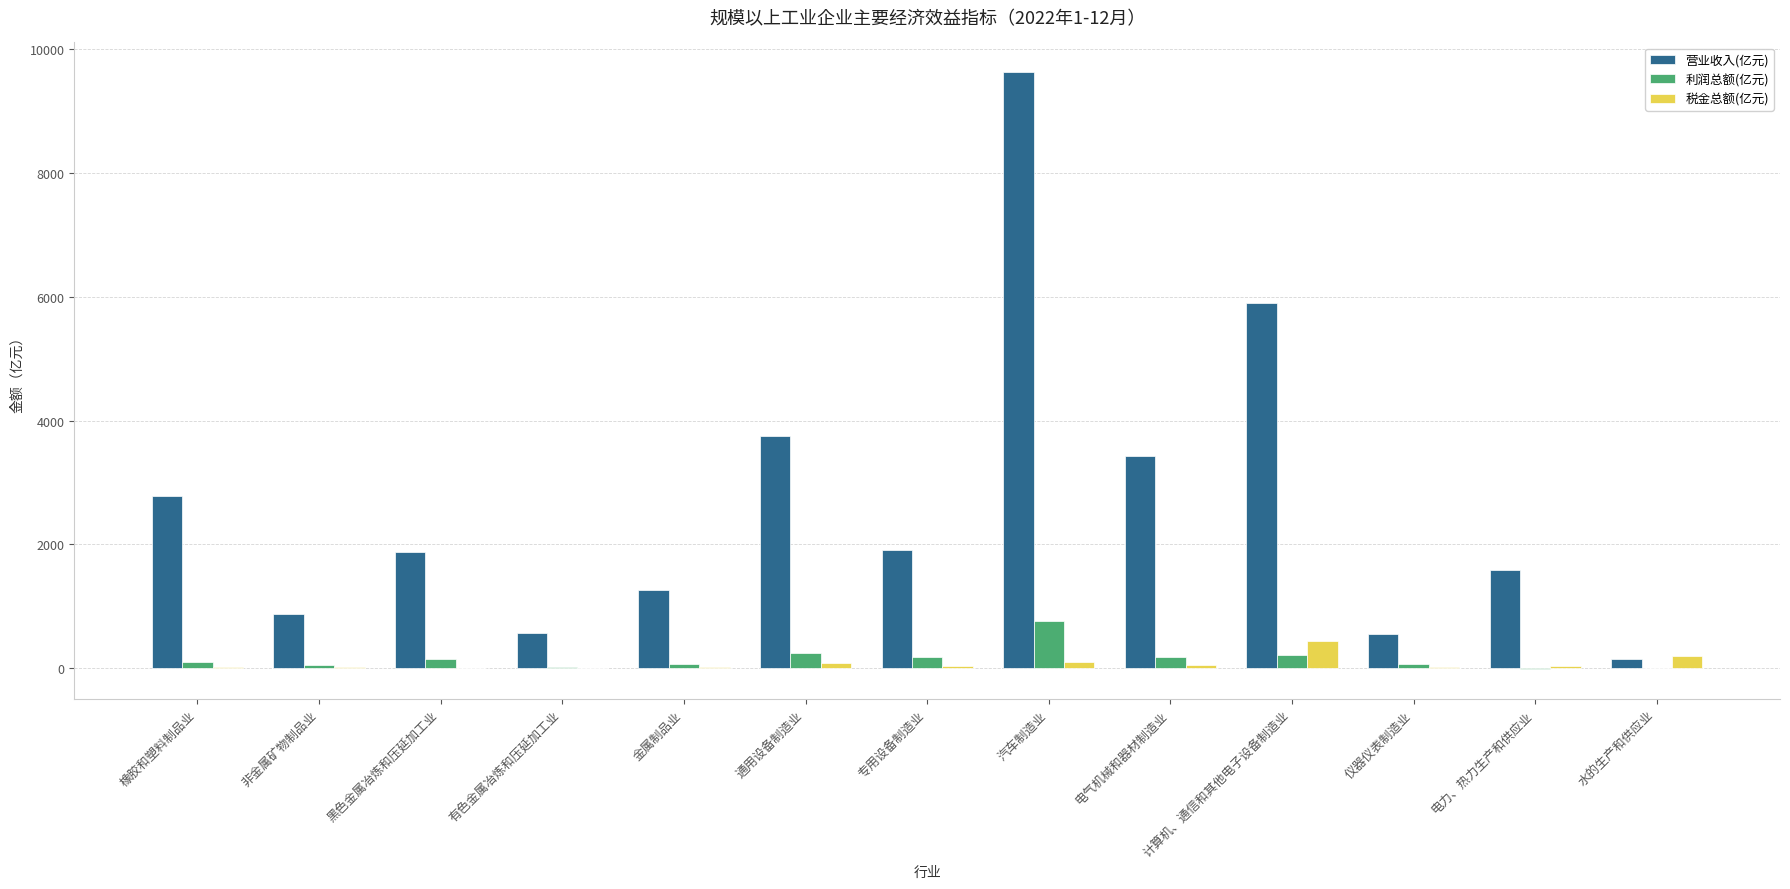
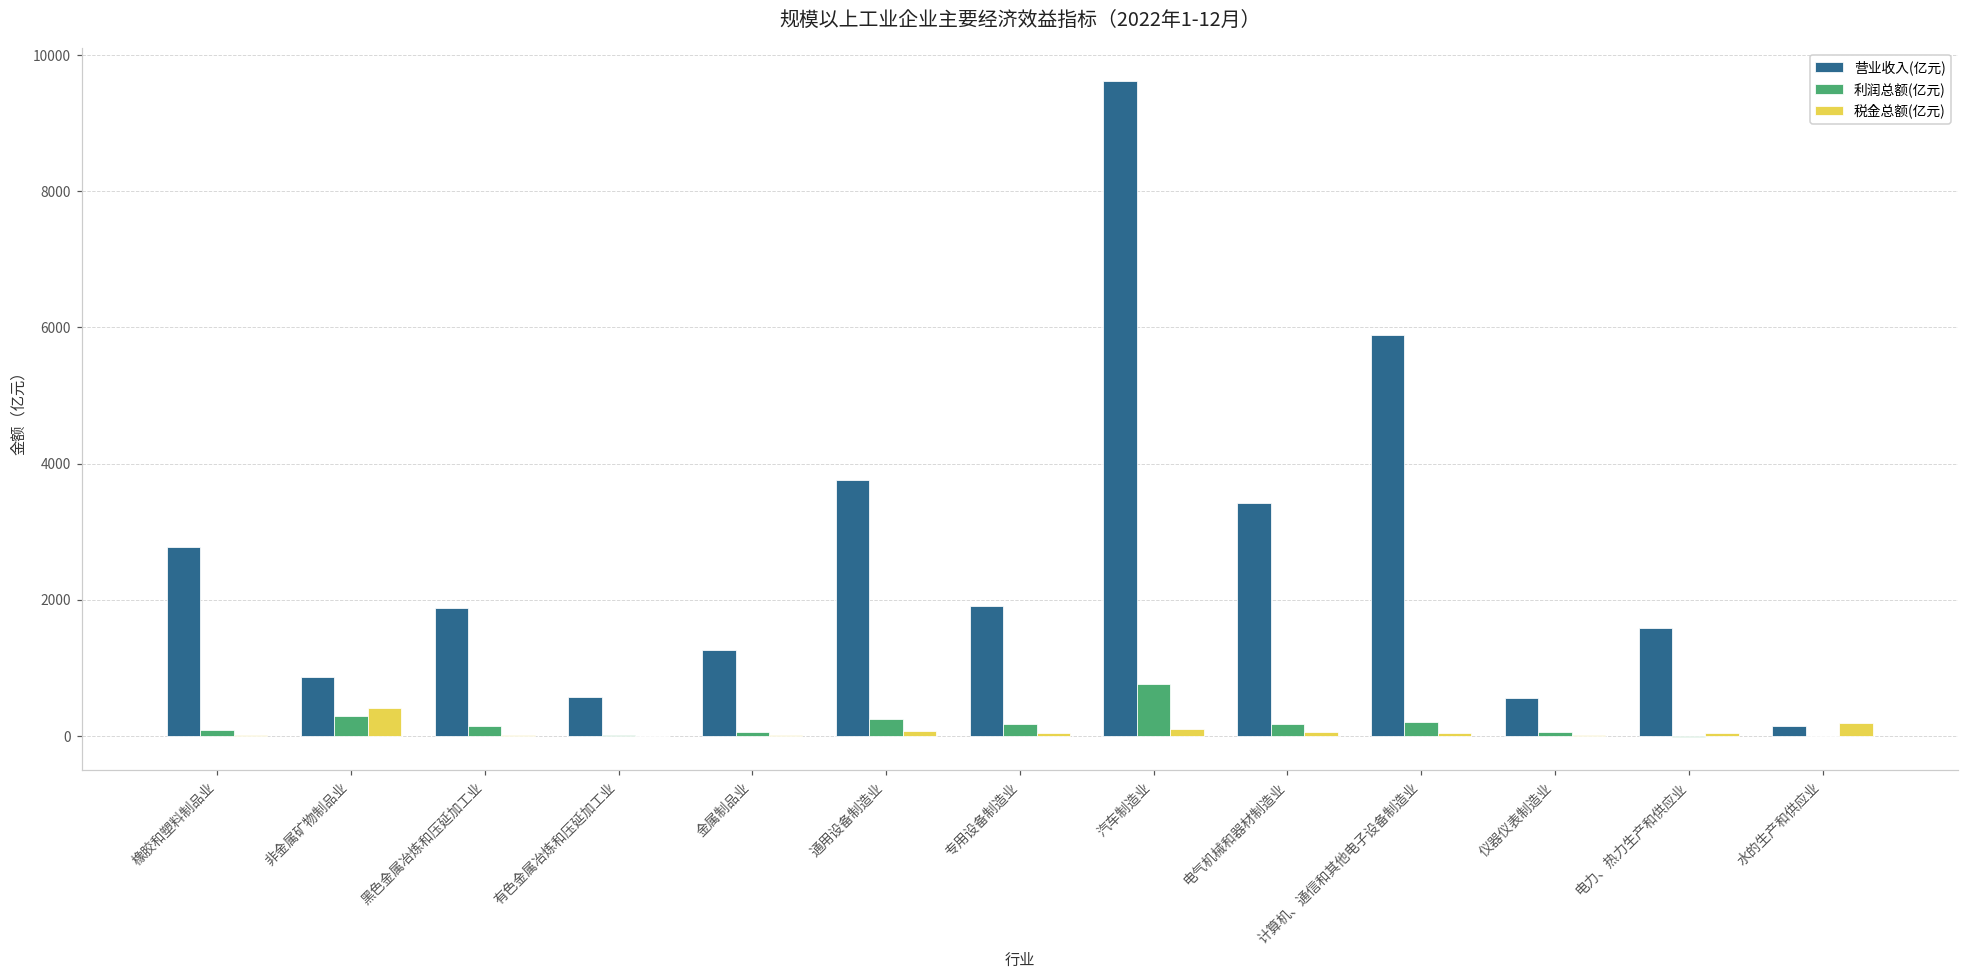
利润总额(亿元), 非金属矿物制品业: 0 -> 300
税金总额(亿元), 非金属矿物制品业: 0 -> 400
税金总额(亿元), 计算机、通信和其他电子设备制造业: 400 -> 0
